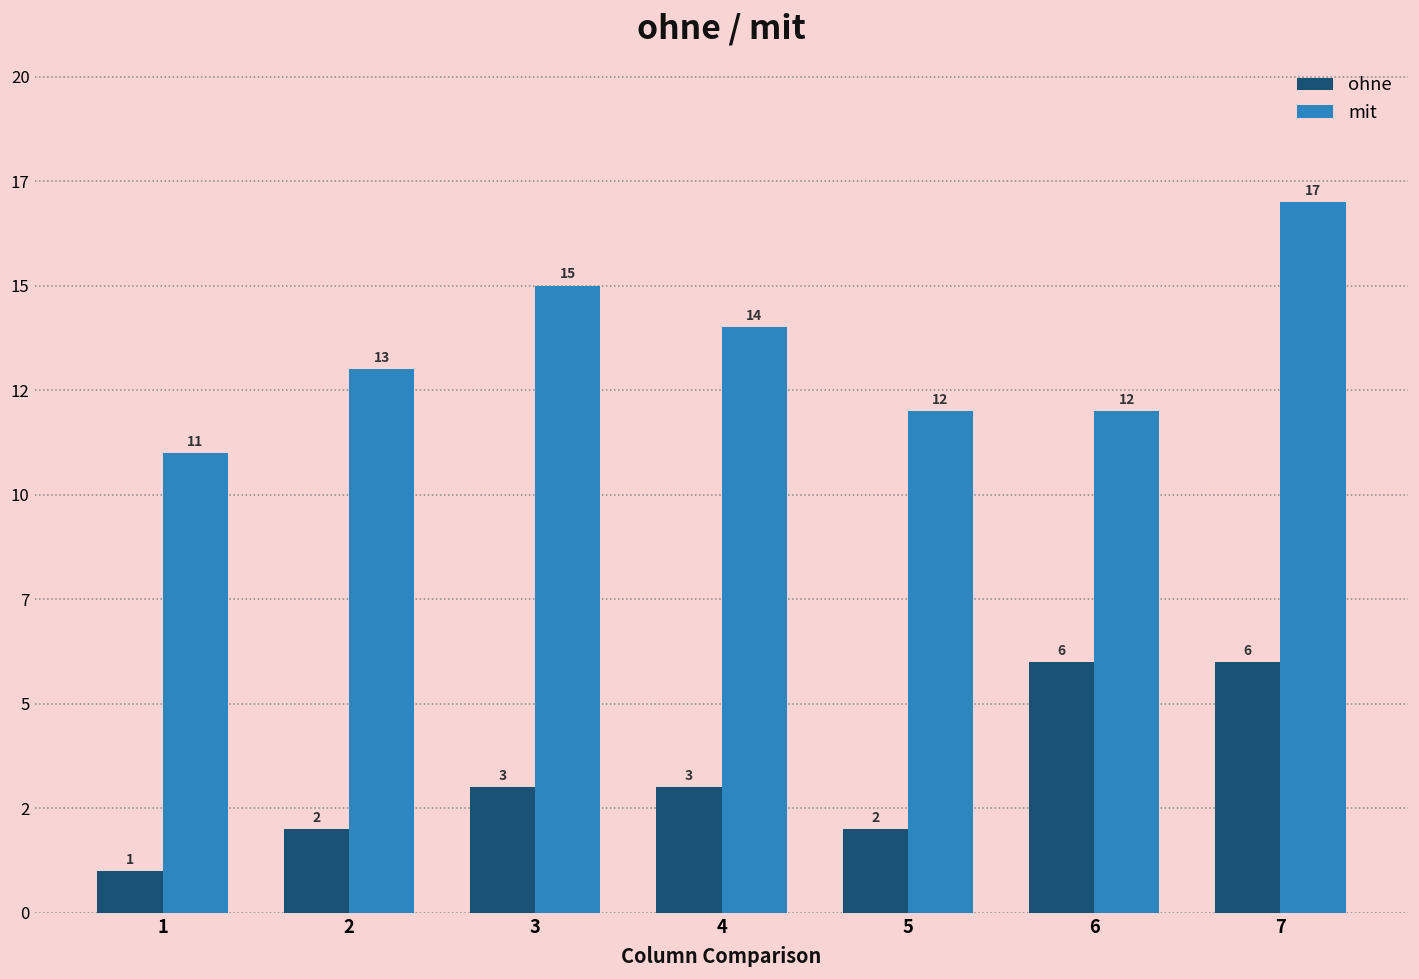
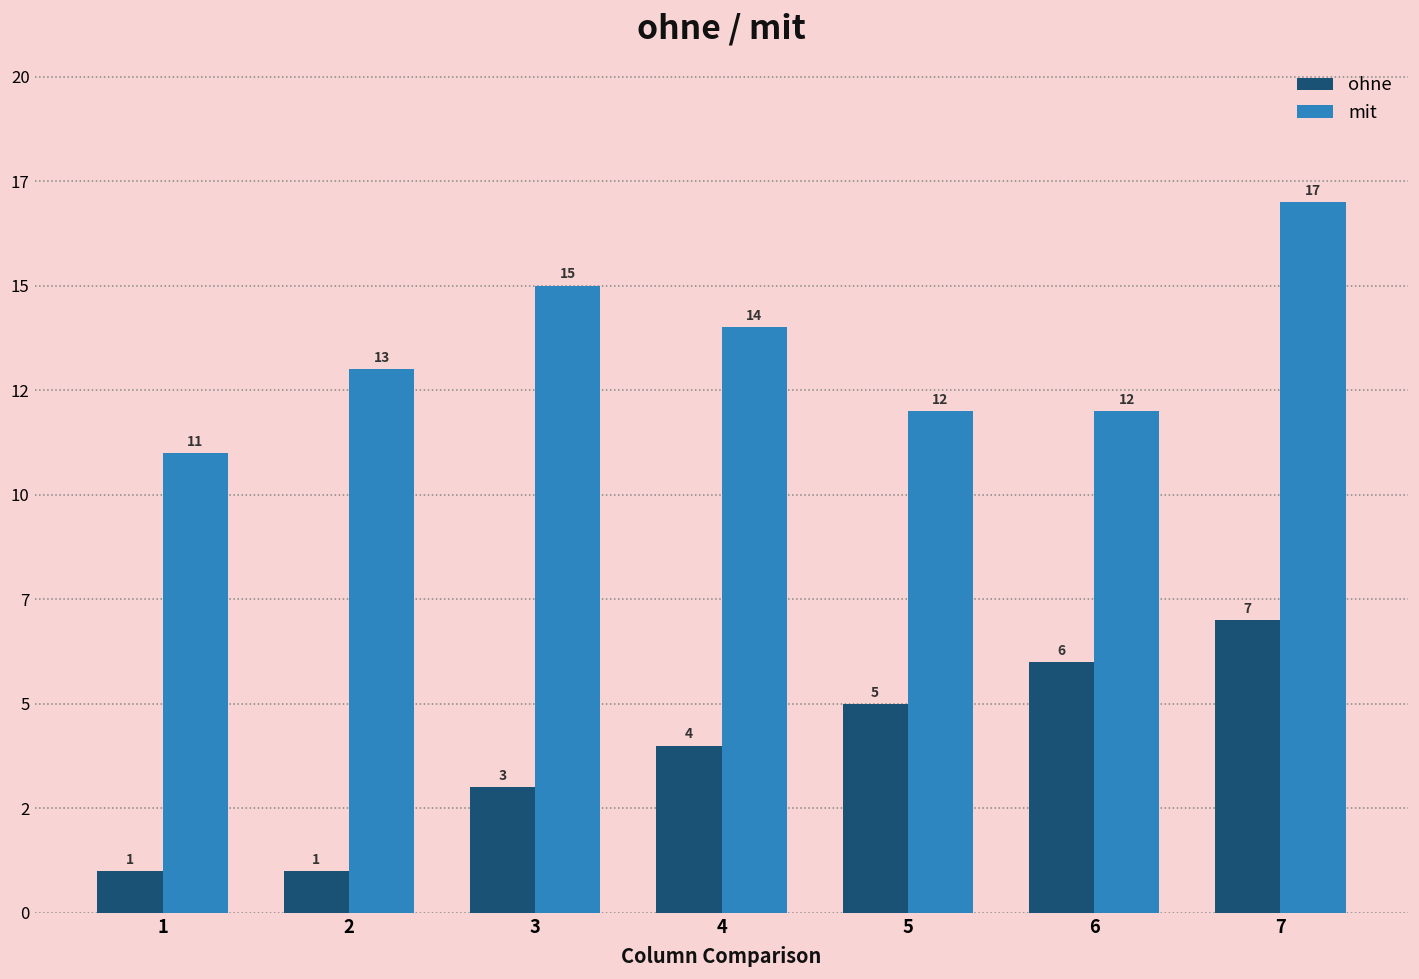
ohne, 2: 2 -> 1
ohne, 4: 3 -> 4
ohne, 5: 2 -> 5
ohne, 7: 6 -> 7
